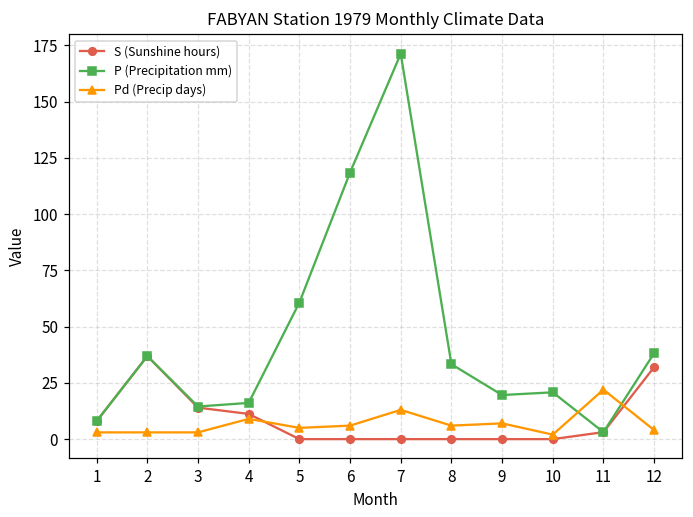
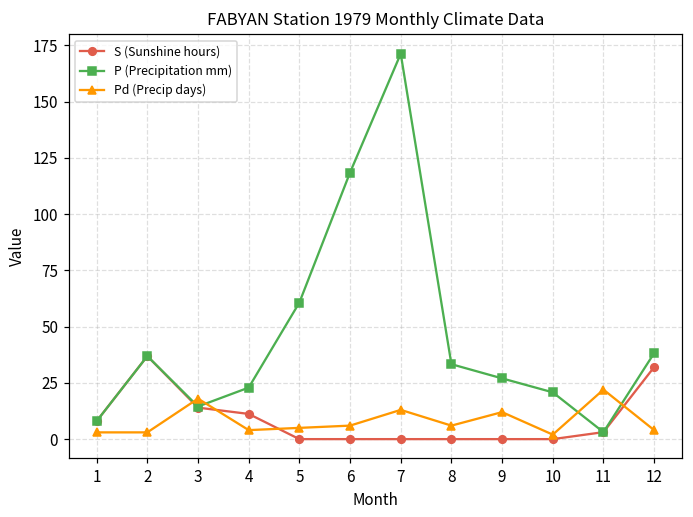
Pd (Precip days), 3: 3 -> 18
P (Precipitation mm), 4: 16 -> 23
Pd (Precip days), 4: 9 -> 4
P (Precipitation mm), 9: 20 -> 27
Pd (Precip days), 9: 7 -> 12
